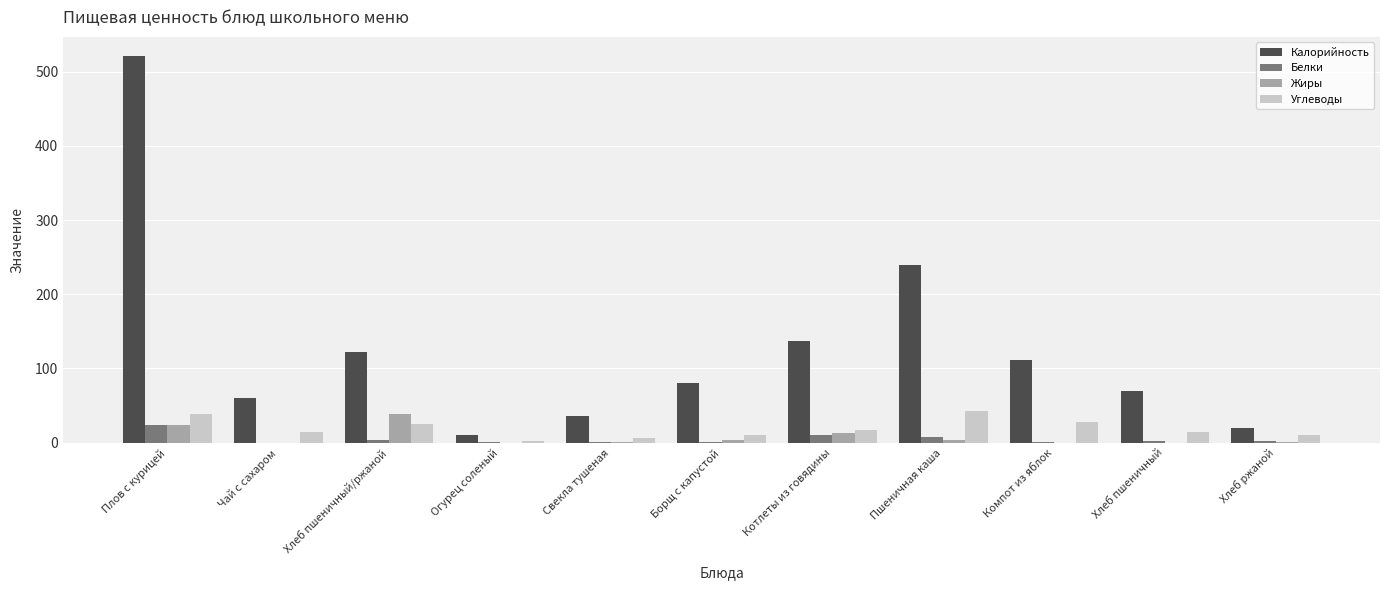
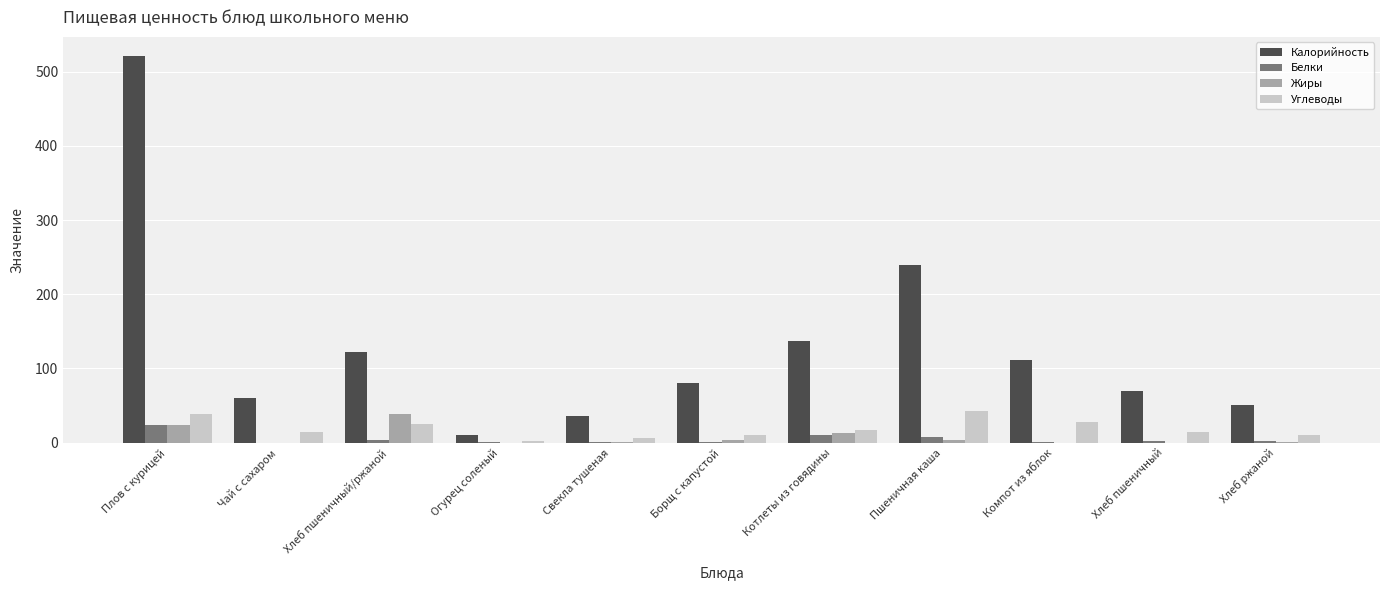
Калорийность, Хлеб ржаной: 20 -> 50
